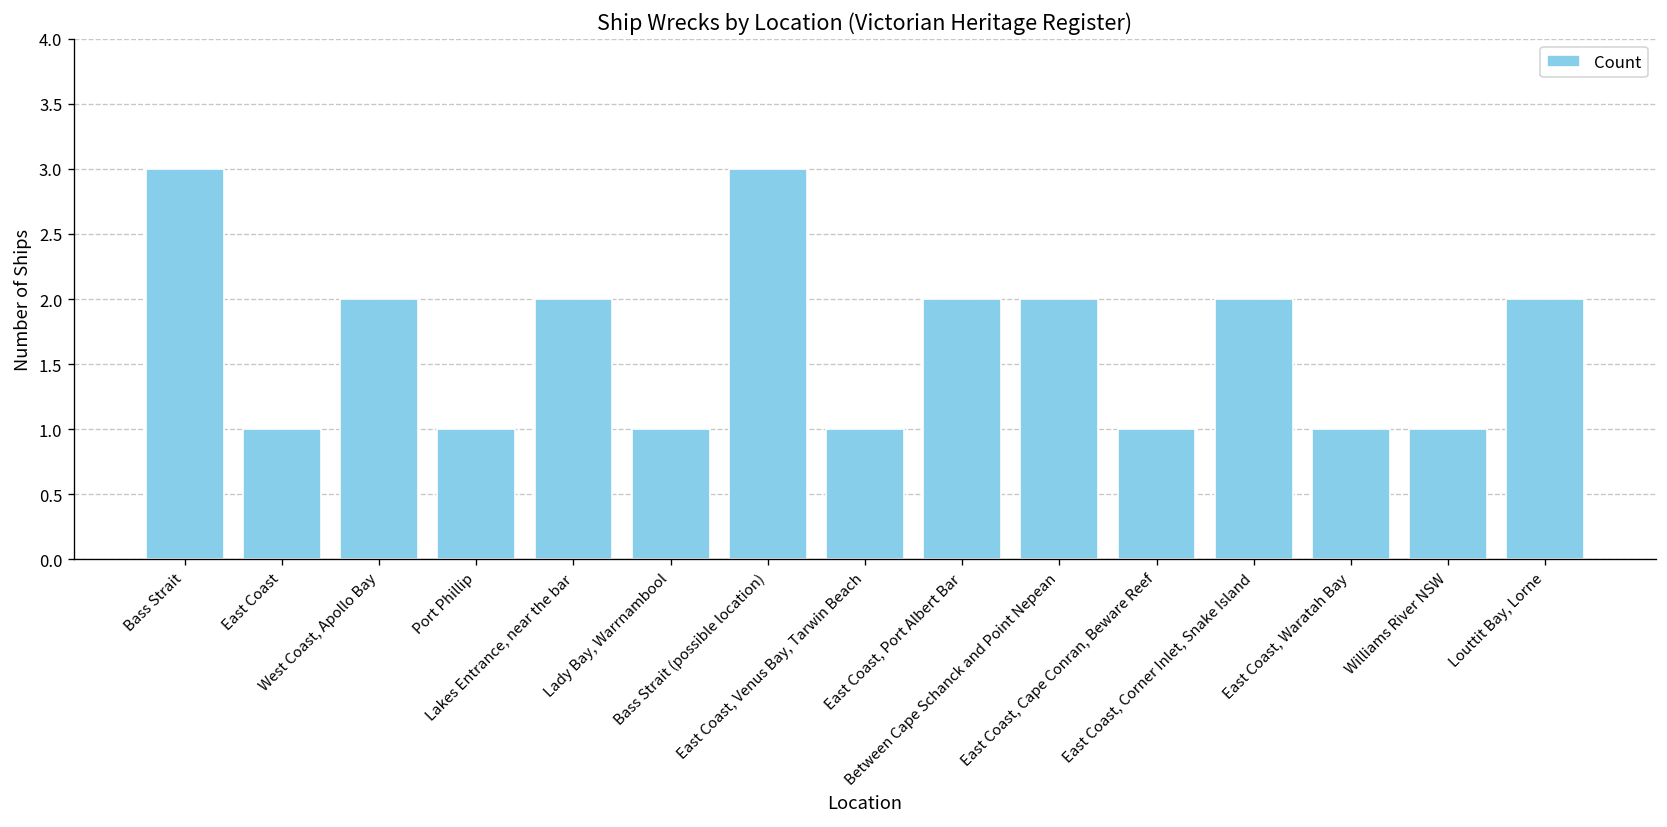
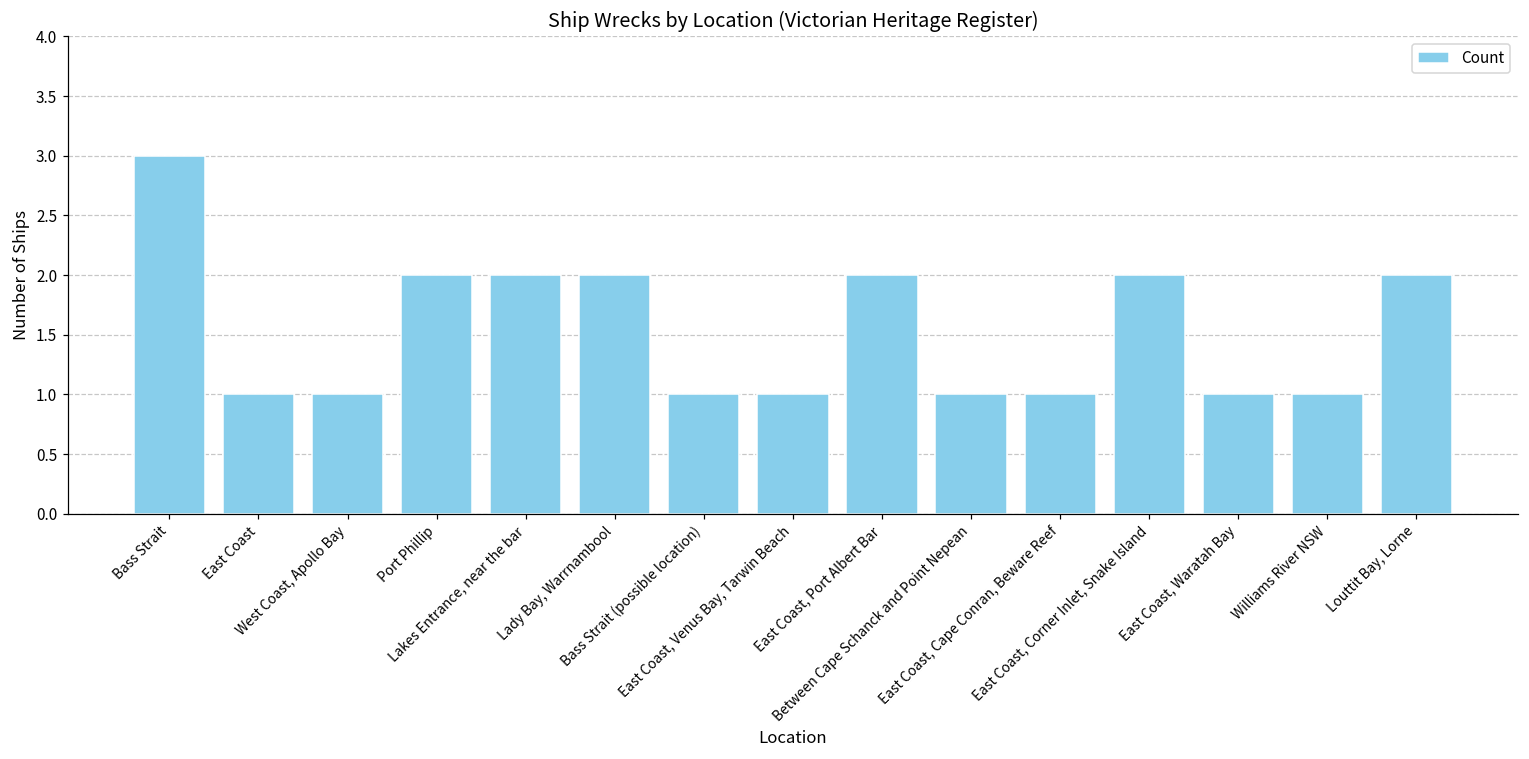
West Coast, Apollo Bay: 2 -> 1
Port Phillip: 1 -> 2
Lady Bay, Warrnambool: 1 -> 2
Bass Strait (possible location): 3 -> 1
Between Cape Schanck and Point Nepean: 2 -> 1
